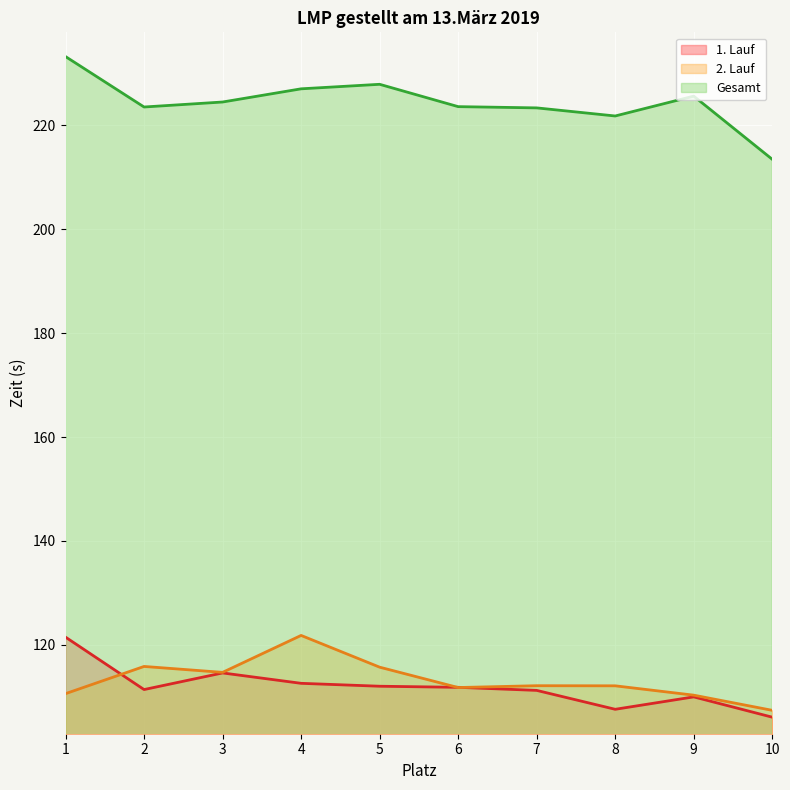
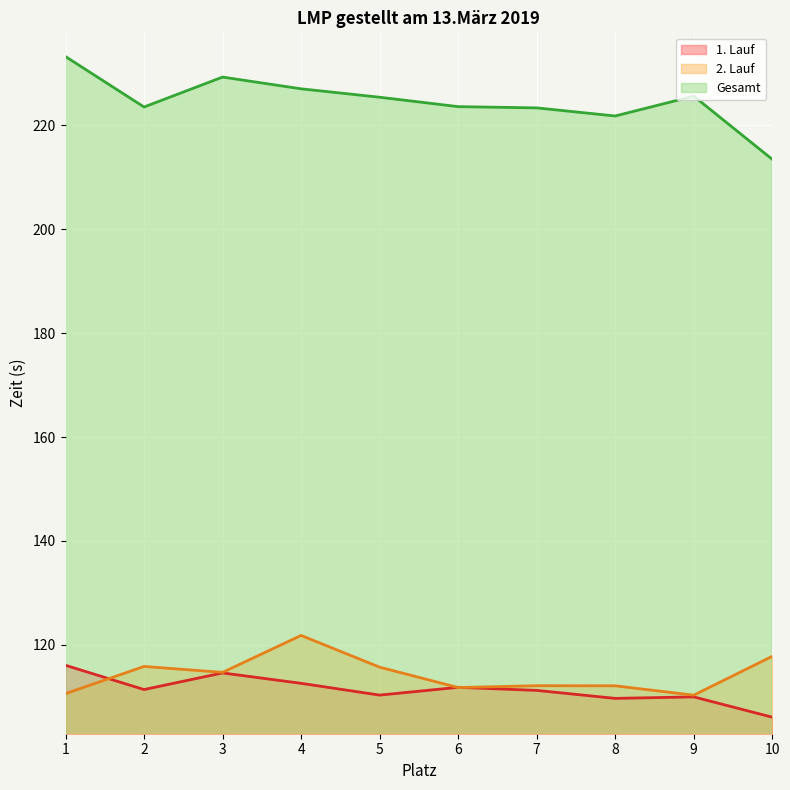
1. Lauf, 1: 121 -> 116
Gesamt, 3: 225 -> 229
1. Lauf, 5: 112 -> 110
Gesamt, 5: 228 -> 225
1. Lauf, 8: 108 -> 110
2. Lauf, 10: 107 -> 118
